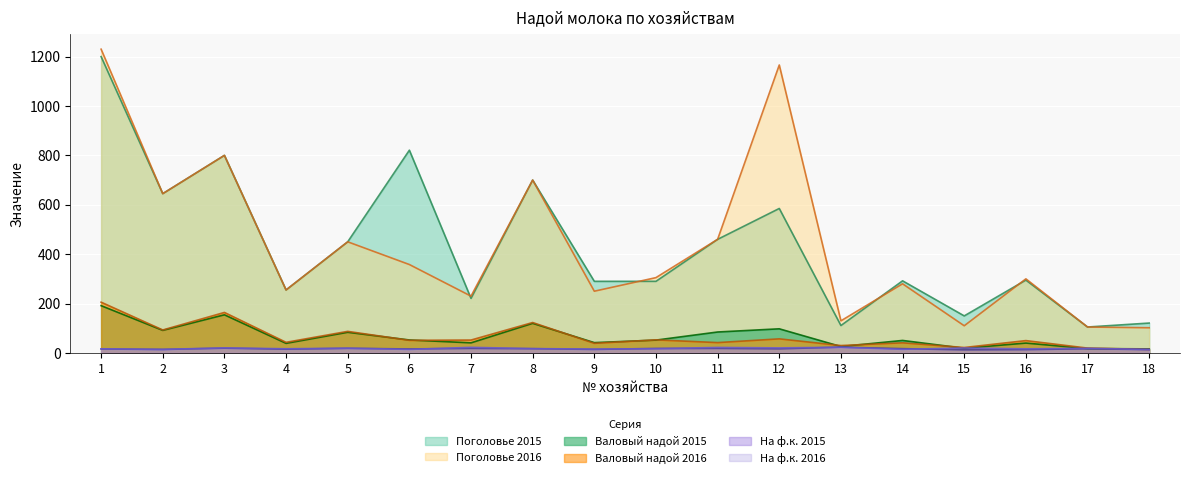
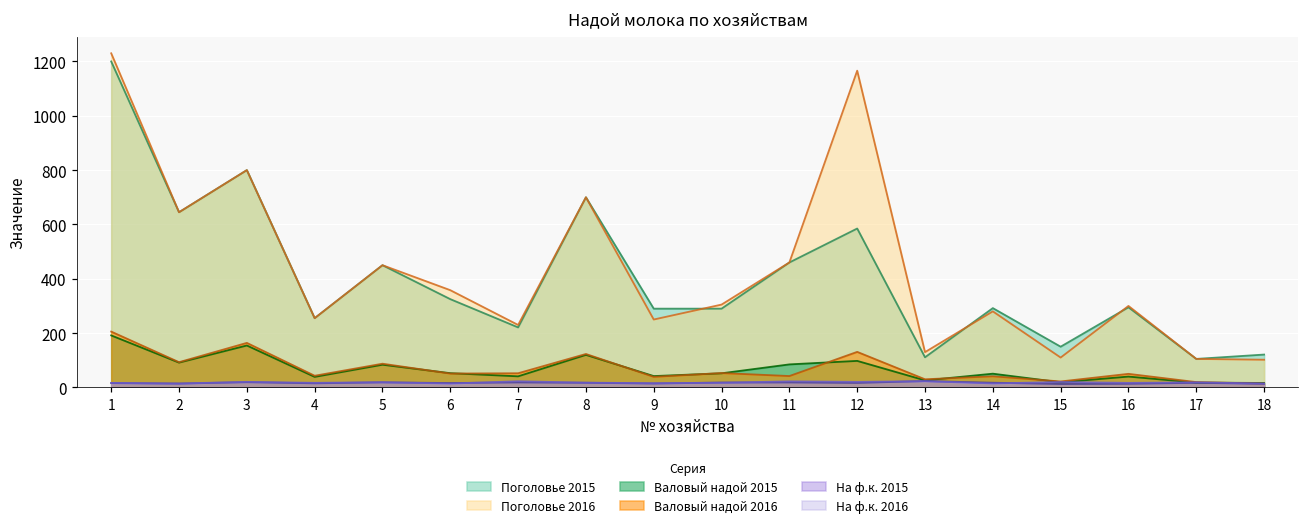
Поголовье 2015, 6: 820 -> 330
Валовый надой 2016, 12: 60 -> 130
